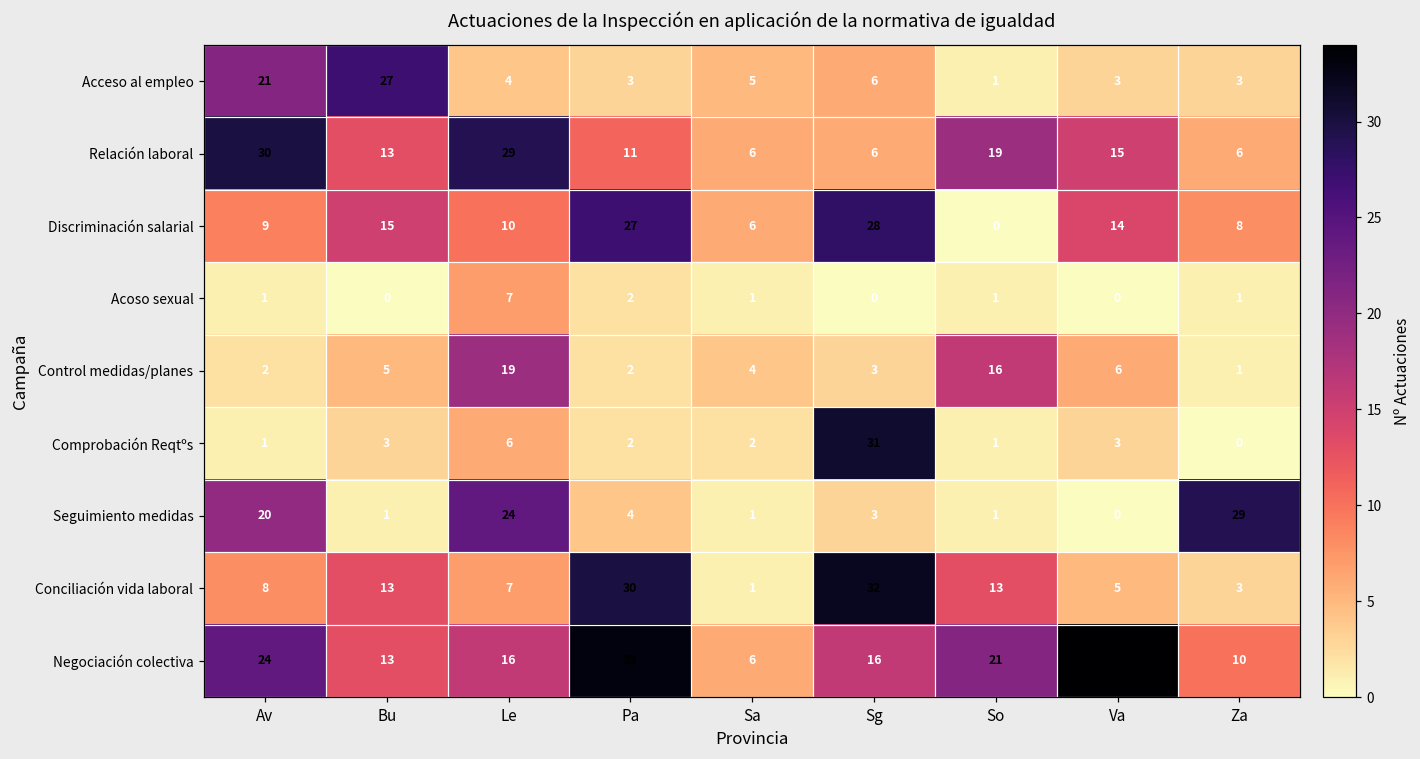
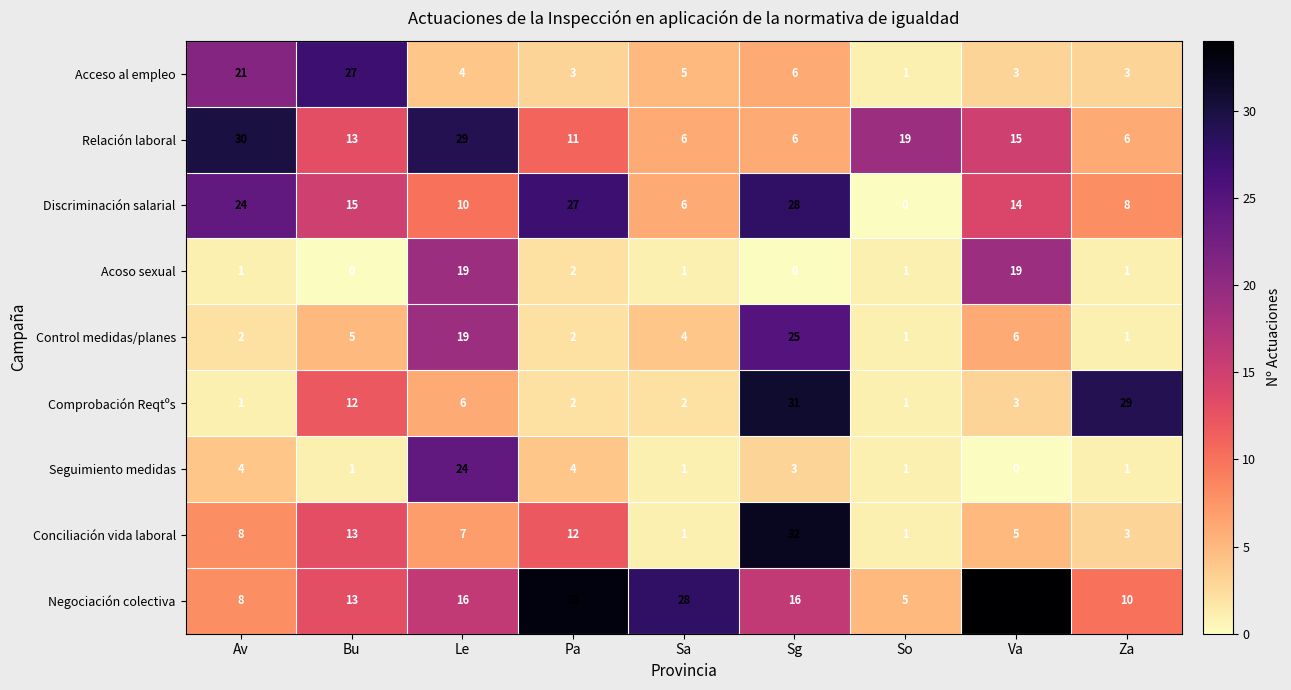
Discriminación salarial, Av: 9 -> 24
Acoso sexual, Le: 7 -> 19
Acoso sexual, Va: 0 -> 19
Control medidas/planes, Sg: 3 -> 25
Control medidas/planes, So: 16 -> 1
Comprobación Reqtºs, Bu: 3 -> 12
Comprobación Reqtºs, Za: 0 -> 29
Seguimiento medidas, Av: 20 -> 4
Seguimiento medidas, Za: 29 -> 1
Conciliación vida laboral, Pa: 30 -> 12
Conciliación vida laboral, So: 13 -> 1
Negociación colectiva, Av: 24 -> 8
Negociación colectiva, Sa: 6 -> 28
Negociación colectiva, So: 21 -> 5
